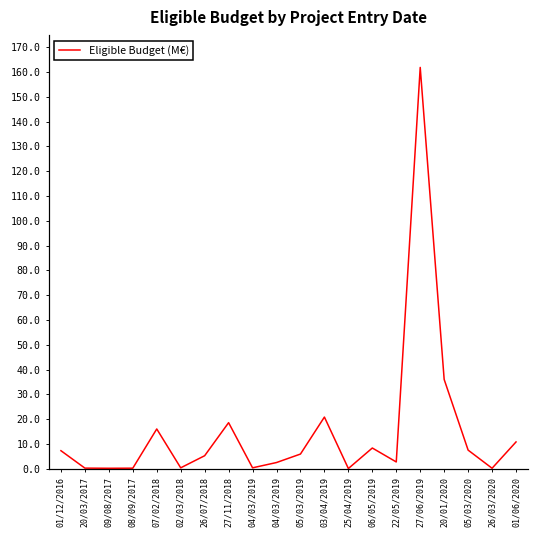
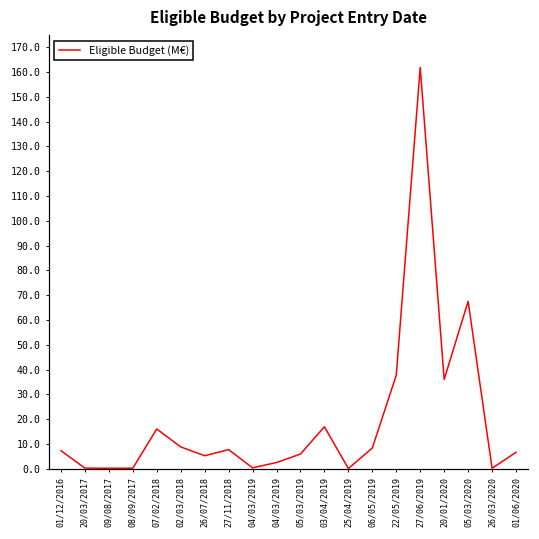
02/03/2018: 0 -> 9
27/11/2018: 19 -> 8
03/04/2019: 21 -> 17
22/05/2019: 3 -> 38
05/03/2020: 8 -> 68
01/06/2020: 11 -> 7
